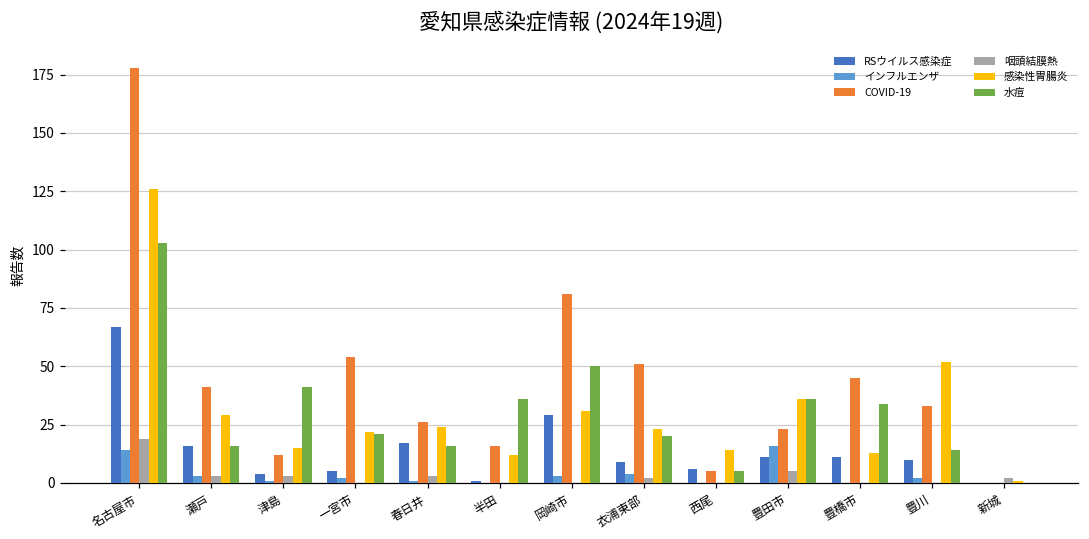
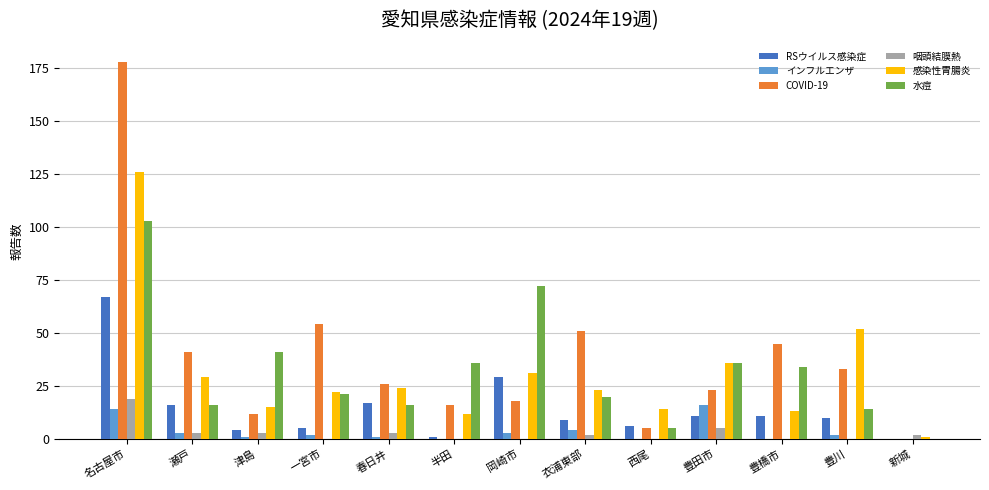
COVID-19, 岡崎市: 81 -> 18
水痘, 岡崎市: 50 -> 72
